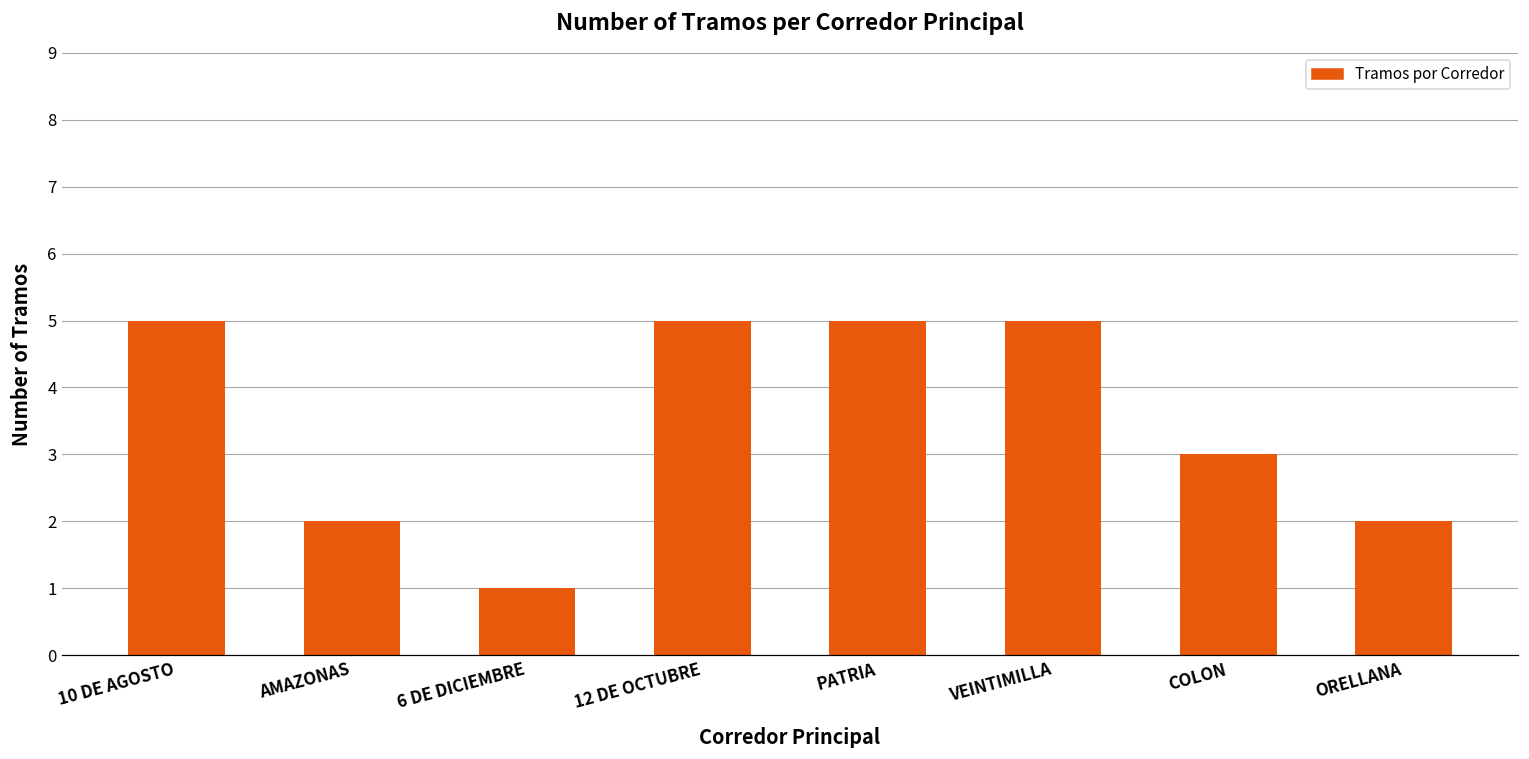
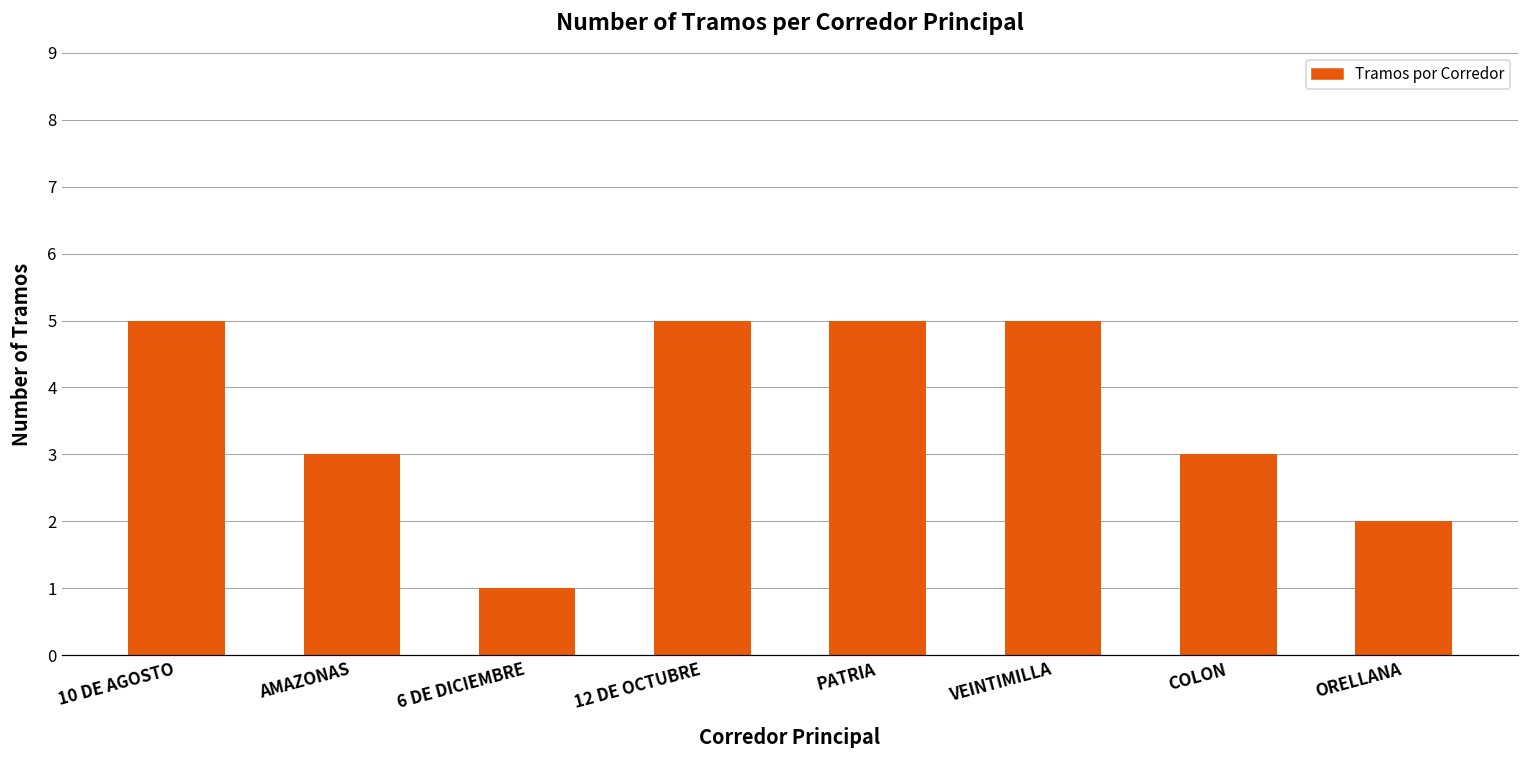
AMAZONAS: 2 -> 3
